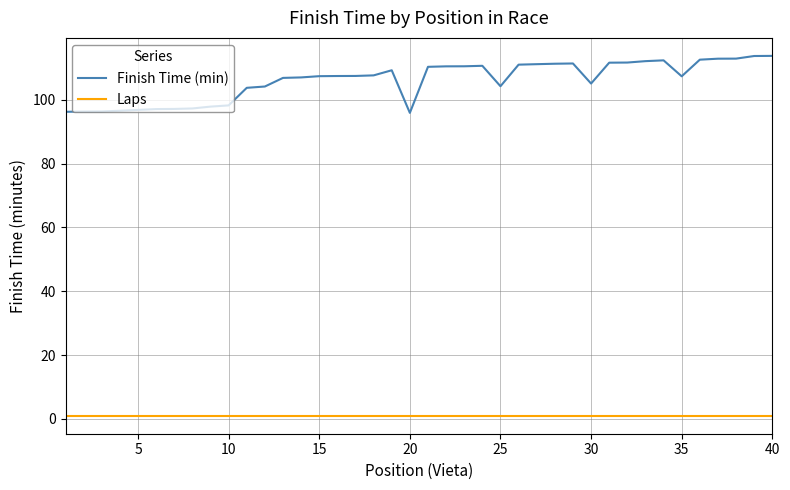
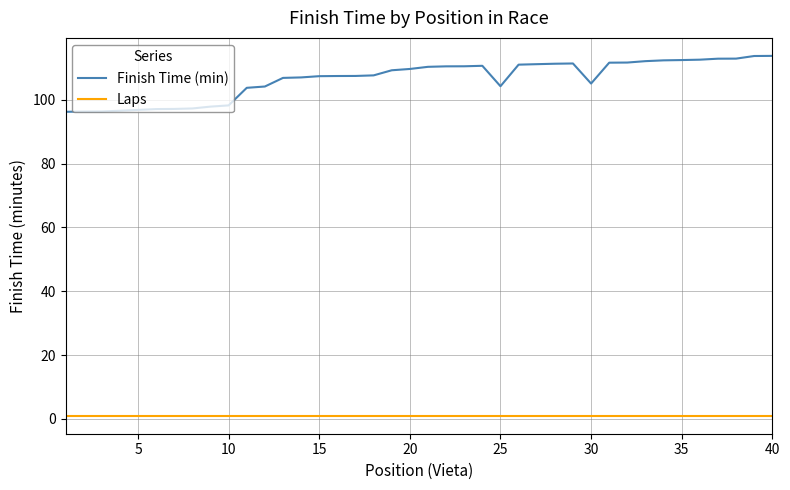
Finish Time (min), 20: 96 -> 110
Finish Time (min), 35: 107 -> 112
